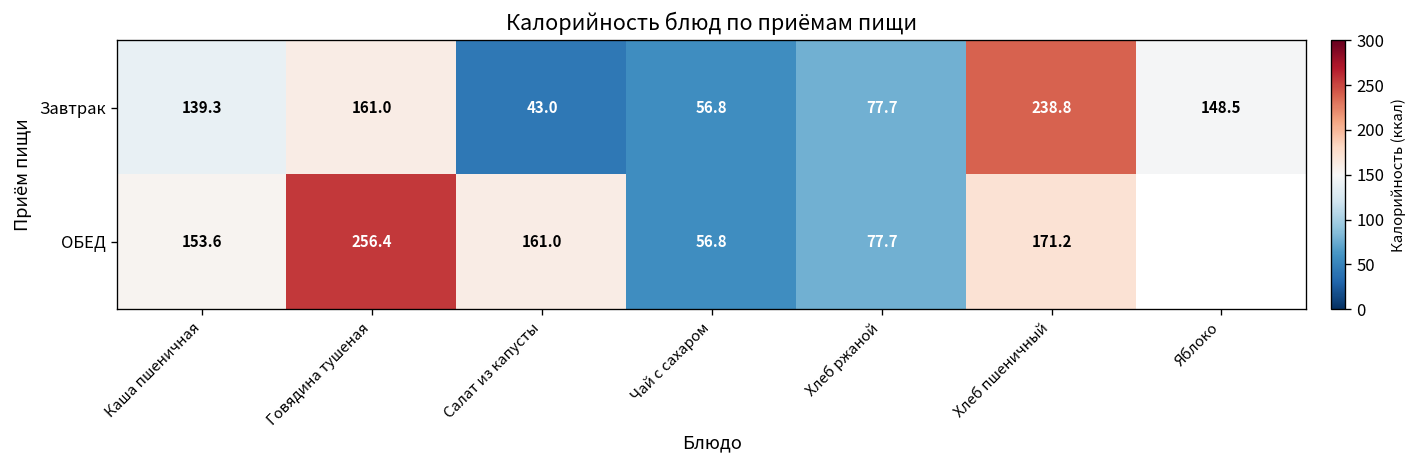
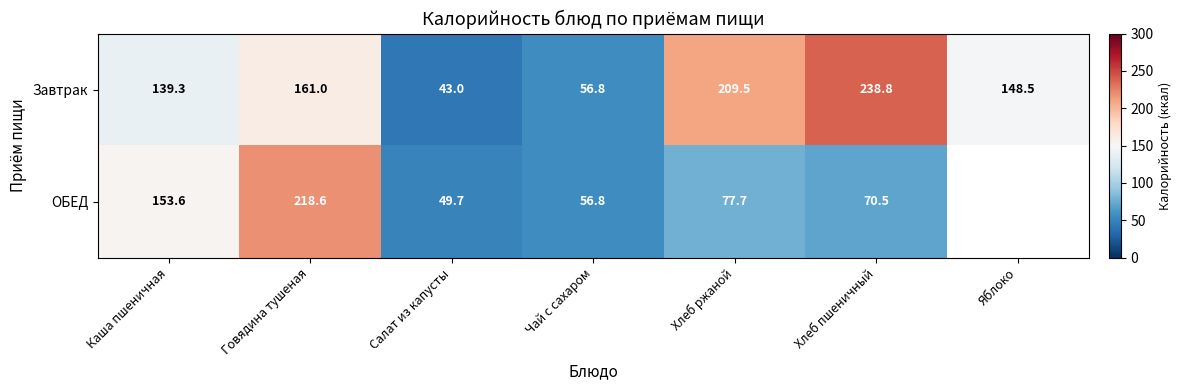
Завтрак, Хлеб ржаной: 77.7 -> 209.5
ОБЕД, Говядина тушеная: 256.4 -> 218.6
ОБЕД, Салат из капусты: 161.0 -> 49.7
ОБЕД, Хлеб пшеничный: 171.2 -> 70.5
